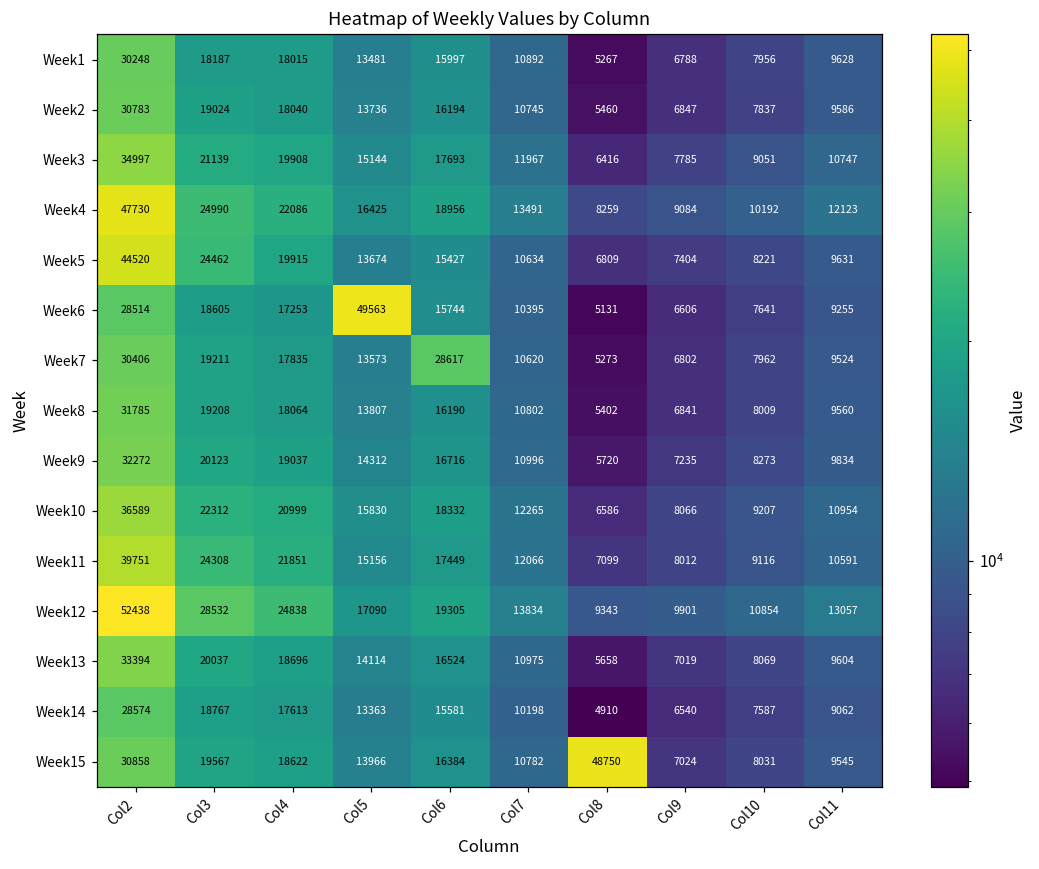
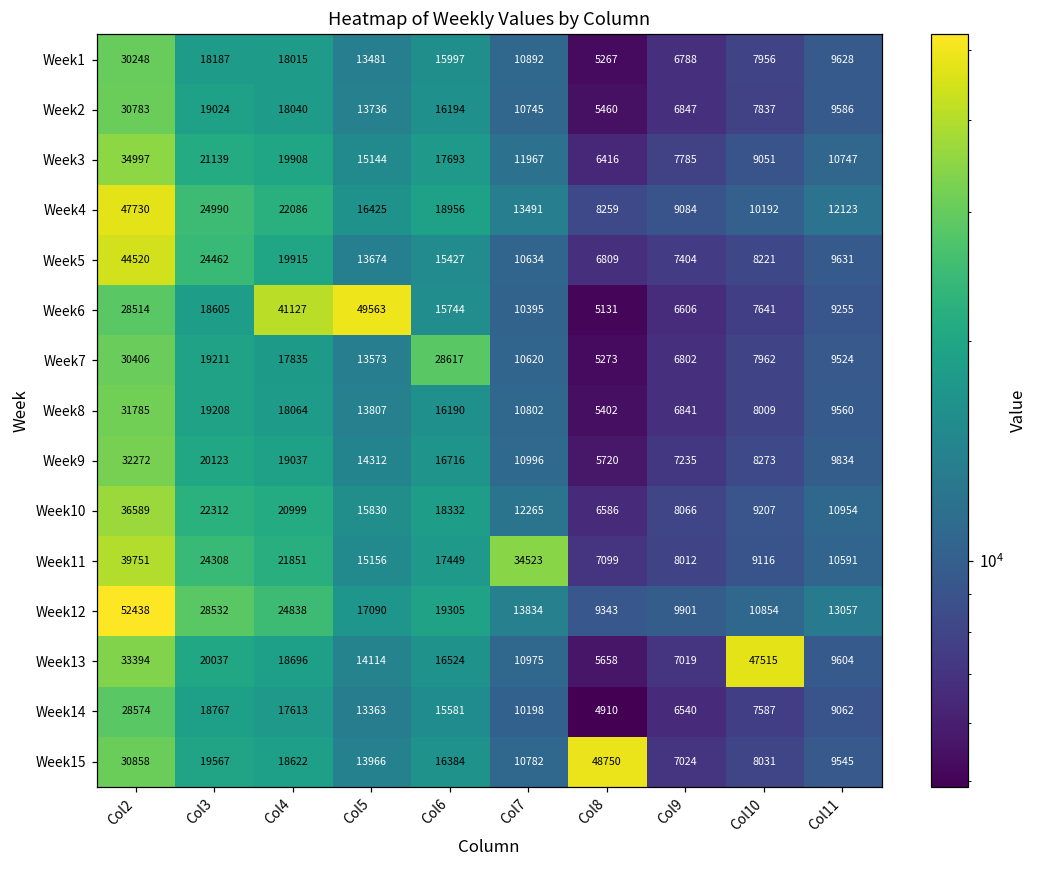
Week6, Col4: 17253 -> 41127
Week11, Col7: 12066 -> 34523
Week13, Col10: 8069 -> 47515
